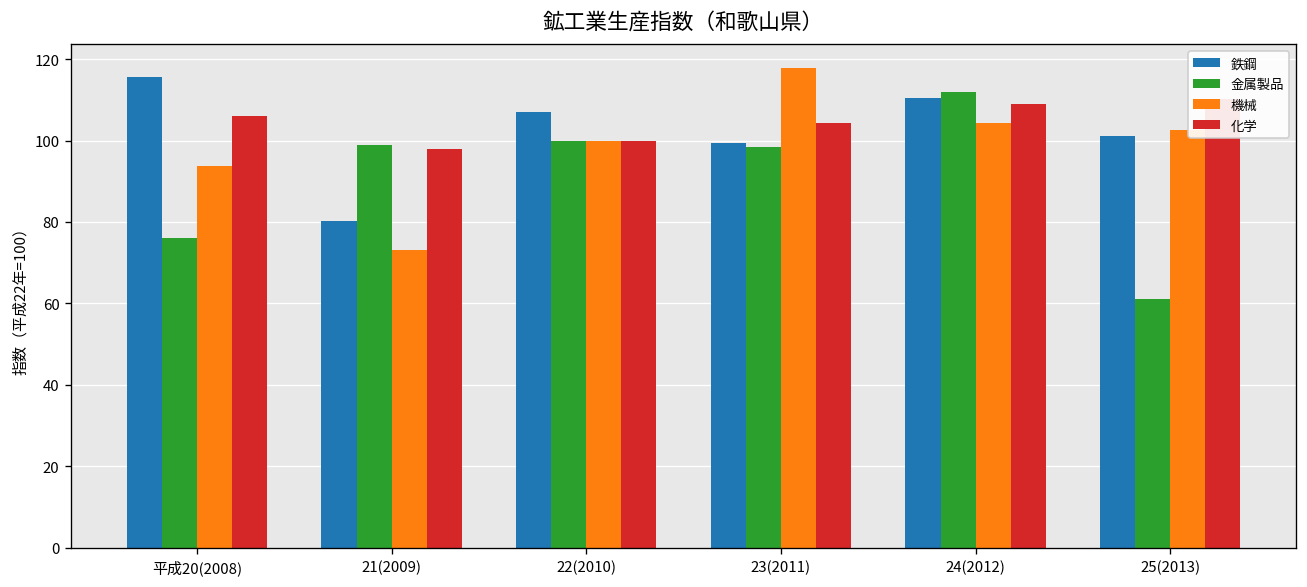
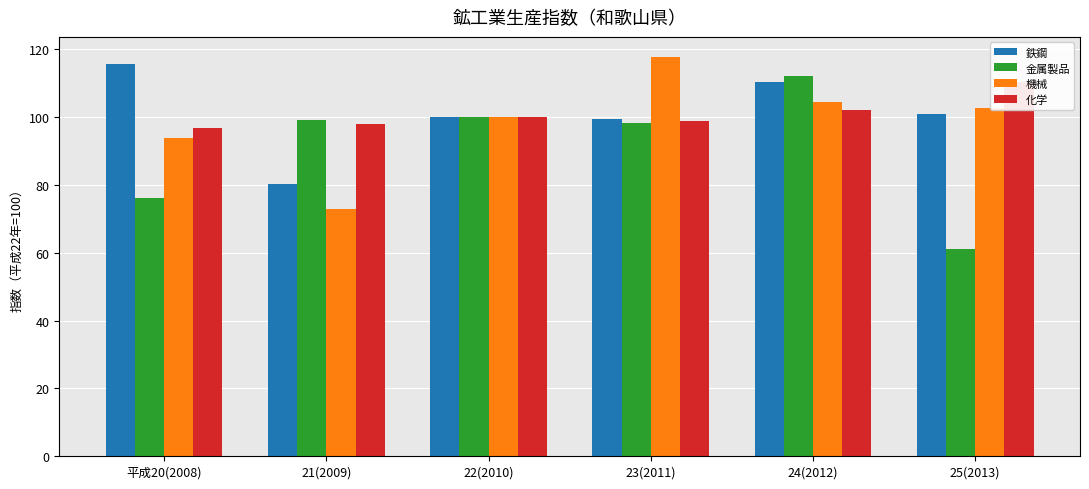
化学, 平成20(2008): 106 -> 97
鉄鋼, 22(2010): 107 -> 100
化学, 23(2011): 104 -> 99
化学, 24(2012): 109 -> 102
